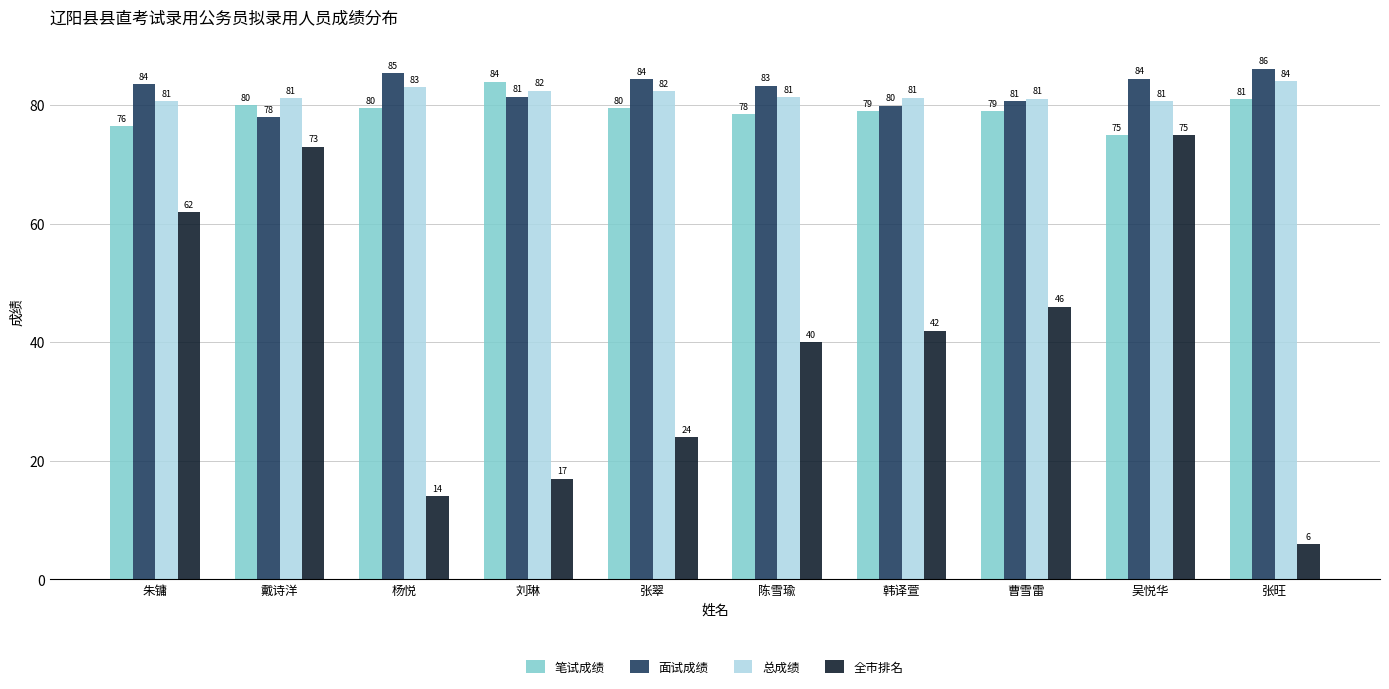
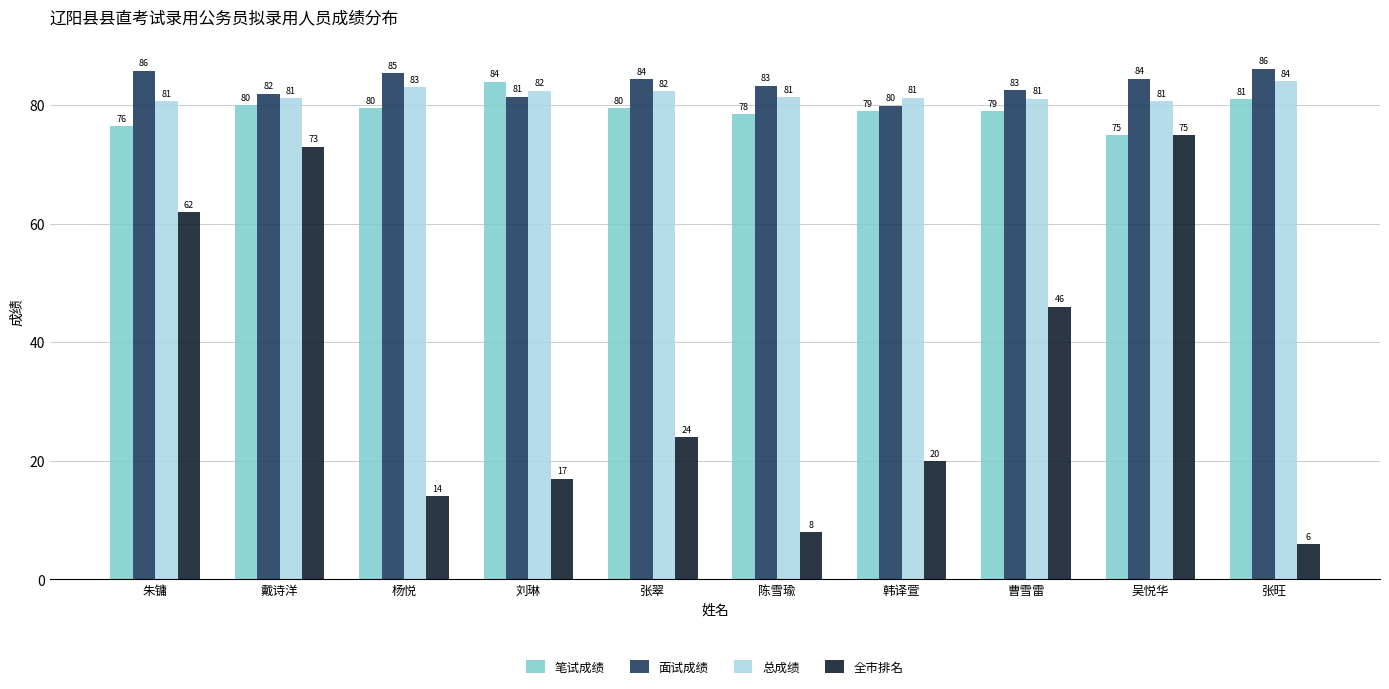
面试成绩, 朱镛: 84 -> 86
面试成绩, 戴诗洋: 78 -> 82
全市排名, 陈雪瑜: 40 -> 8
全市排名, 韩译萱: 42 -> 20
面试成绩, 曹雪雷: 81 -> 83
